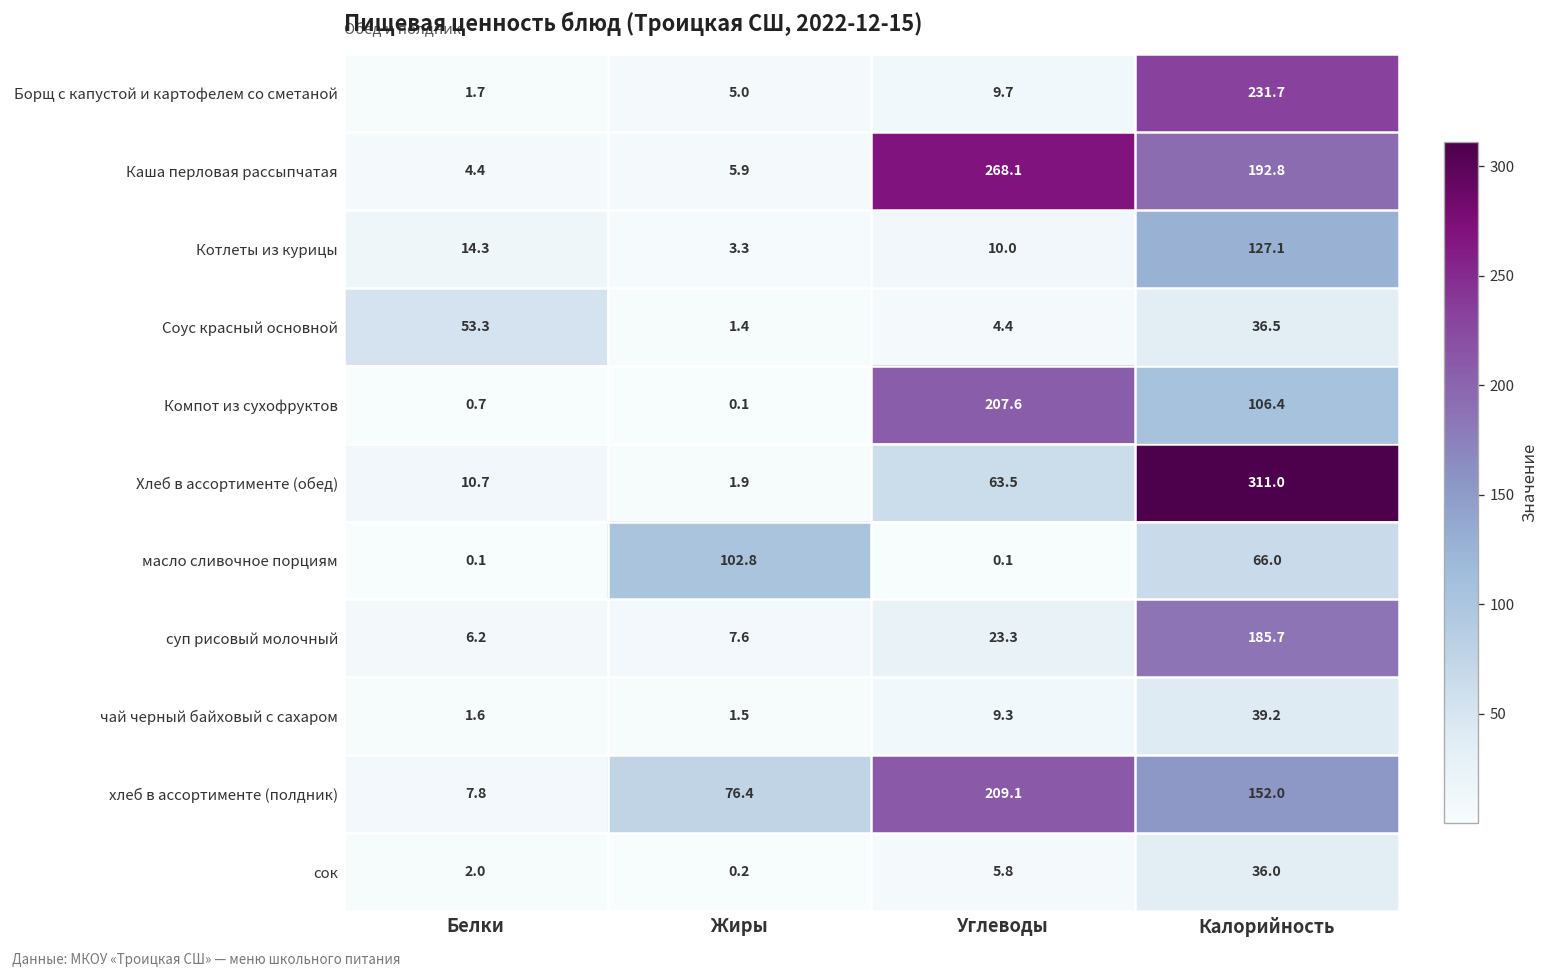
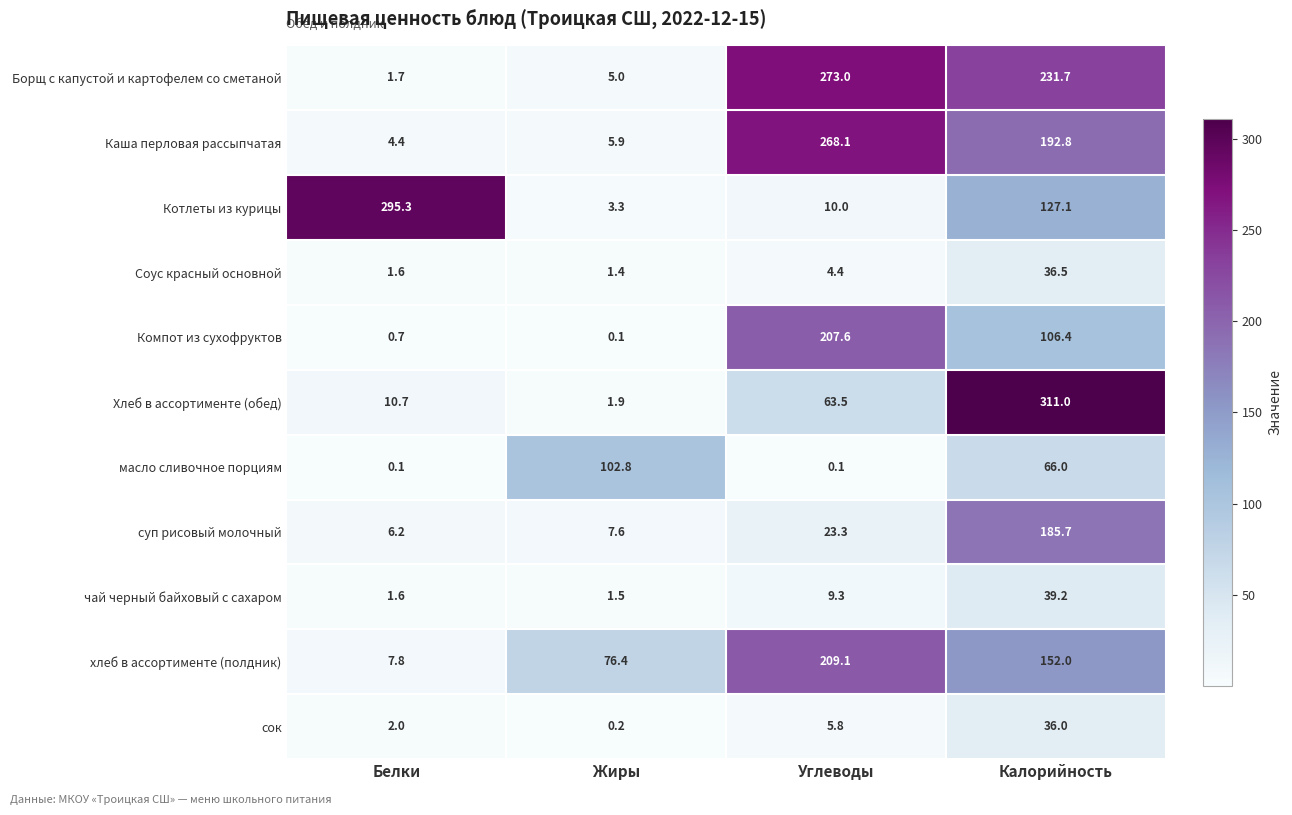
Борщ с капустой и картофелем со сметаной, Углеводы: 9.7 -> 273.0
Котлеты из курицы, Белки: 14.3 -> 295.3
Соус красный основной, Белки: 53.3 -> 1.6
